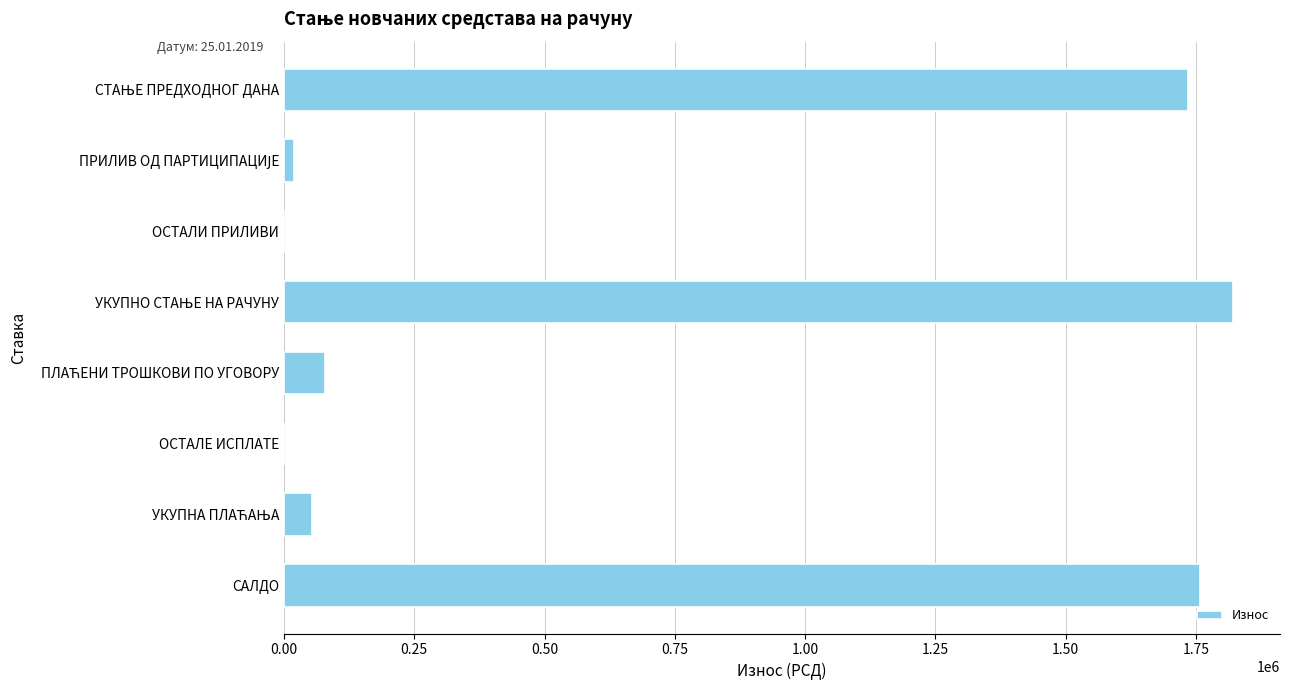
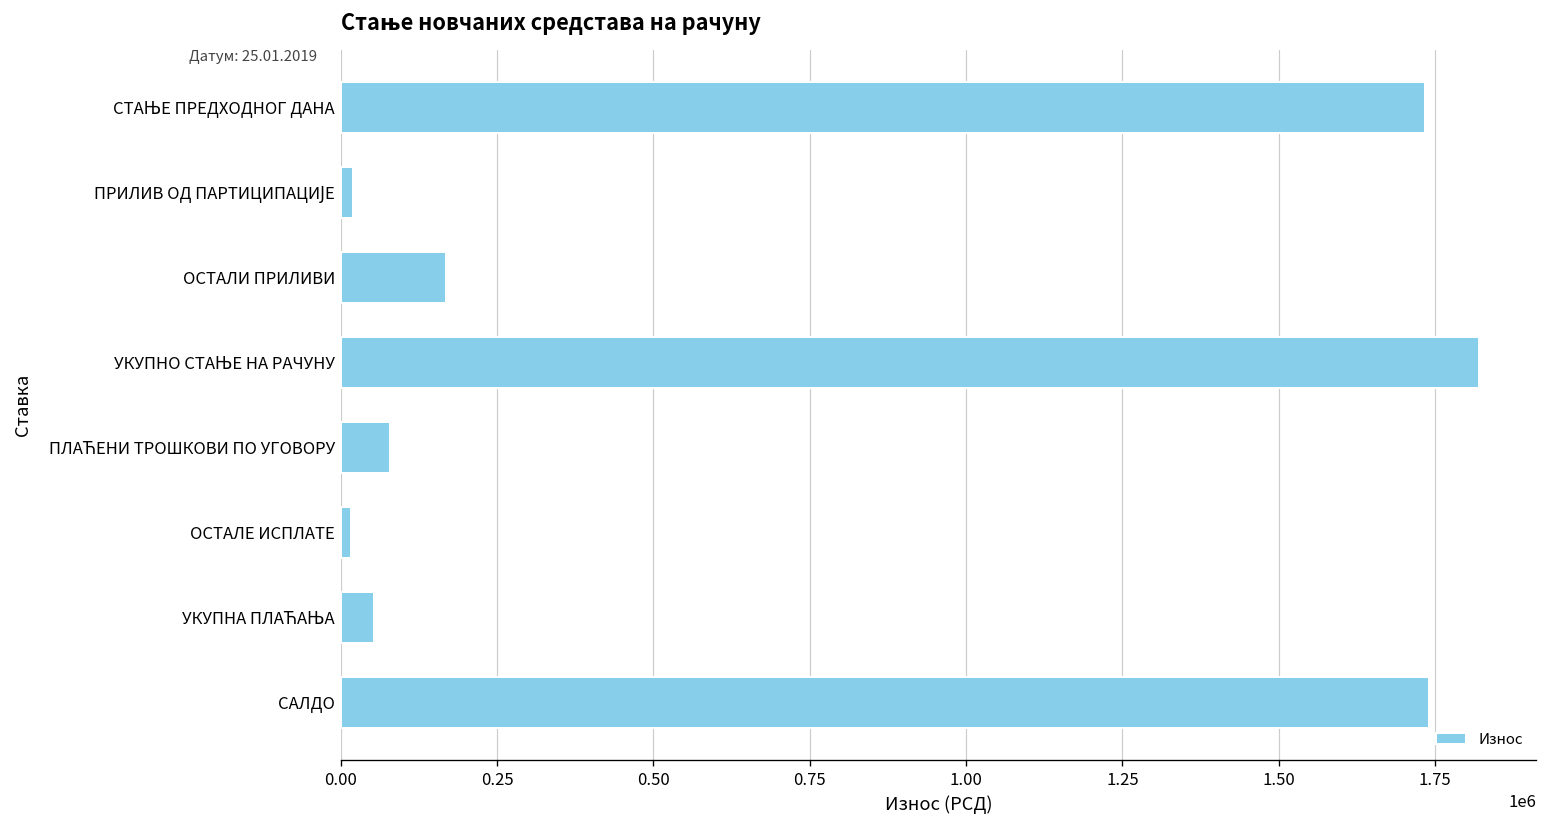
ОСТАЛИ ПРИЛИВИ: 0 -> 170000
ОСТАЛЕ ИСПЛАТЕ: 0 -> 20000
САЛДО: 1760000 -> 1740000
